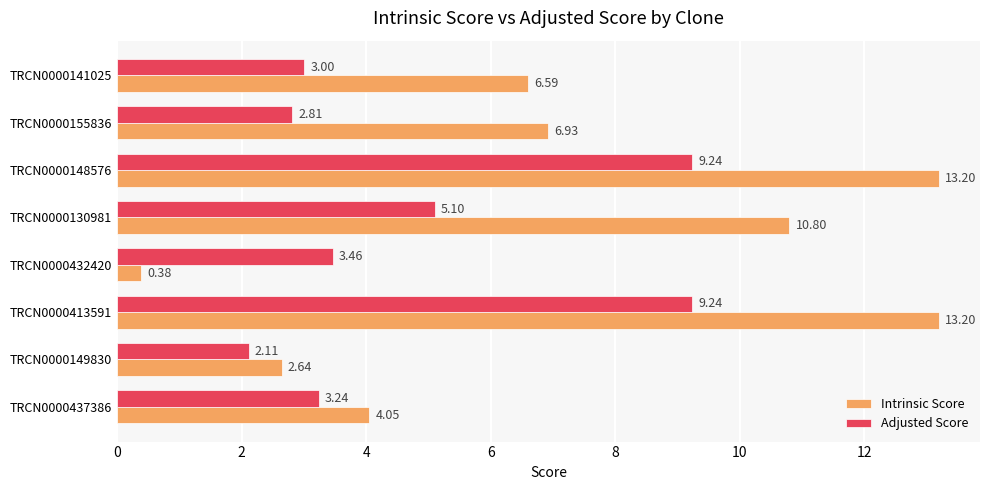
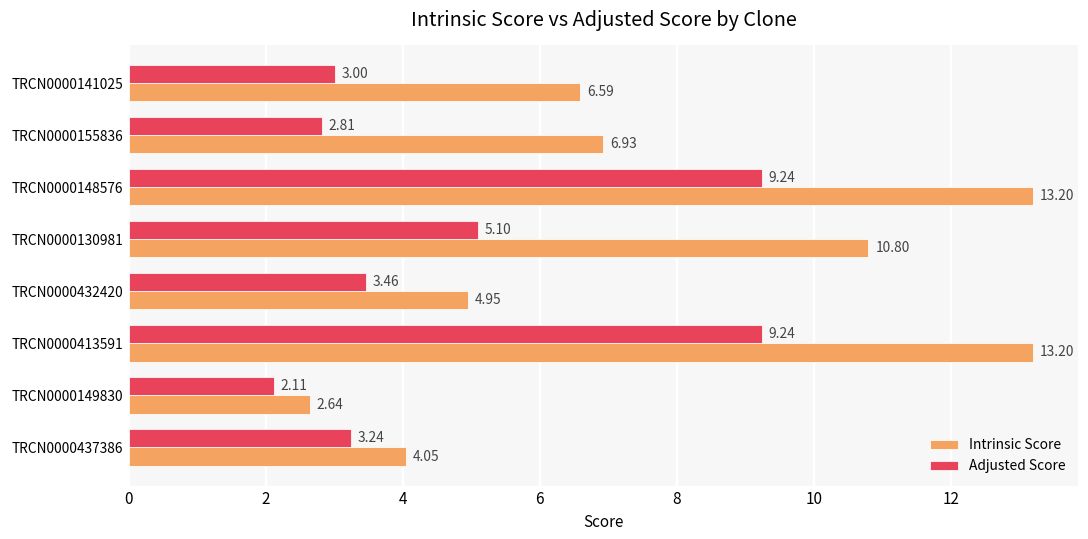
Intrinsic Score, TRCN0000432420: 0.38 -> 4.95
